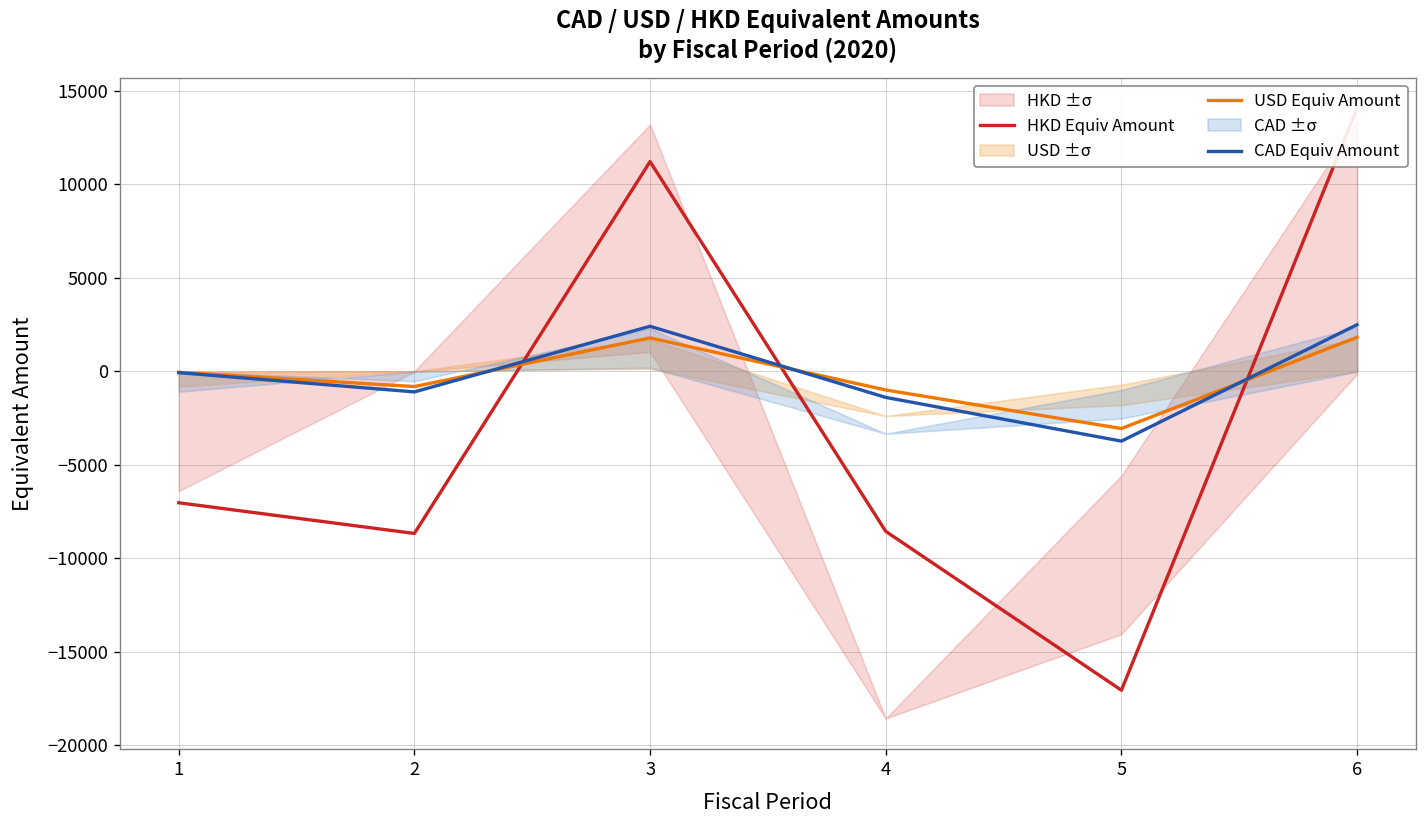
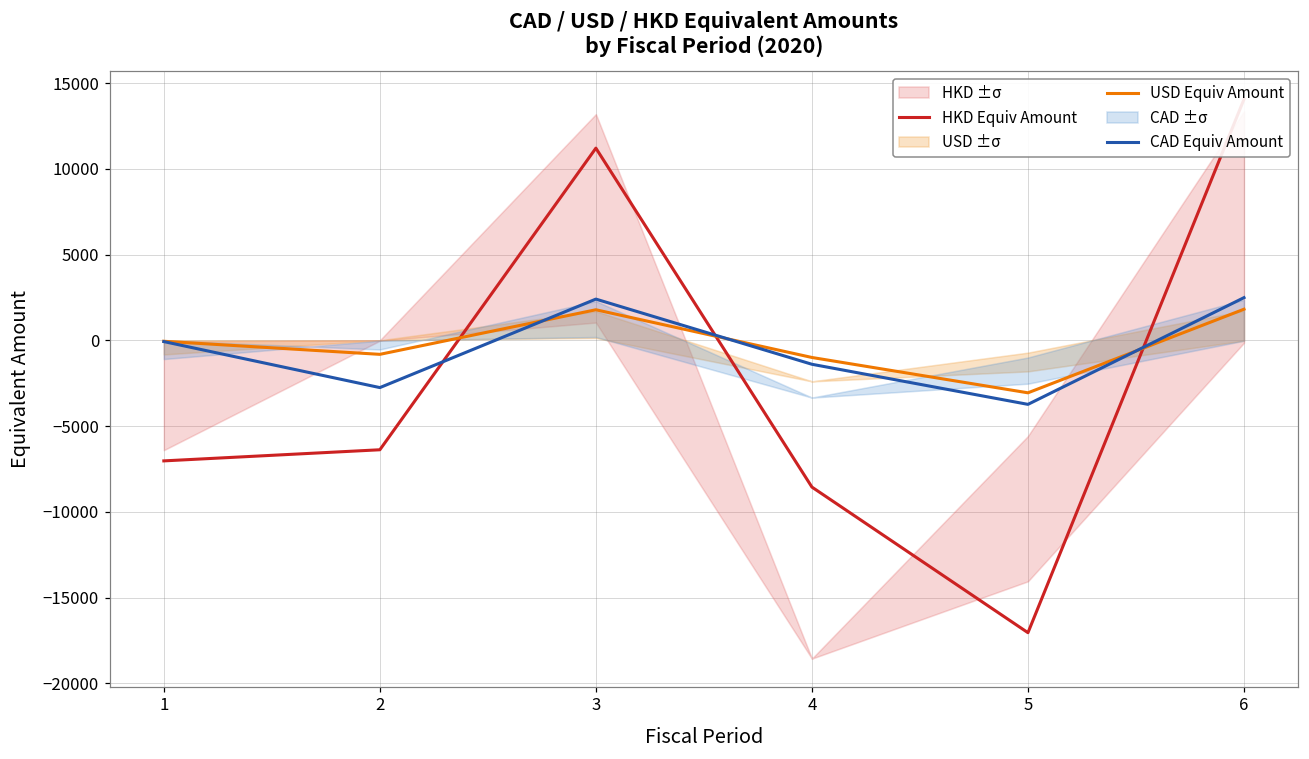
HKD Equiv Amount, 2: -8700 -> -6400
CAD Equiv Amount, 2: -1100 -> -2800
